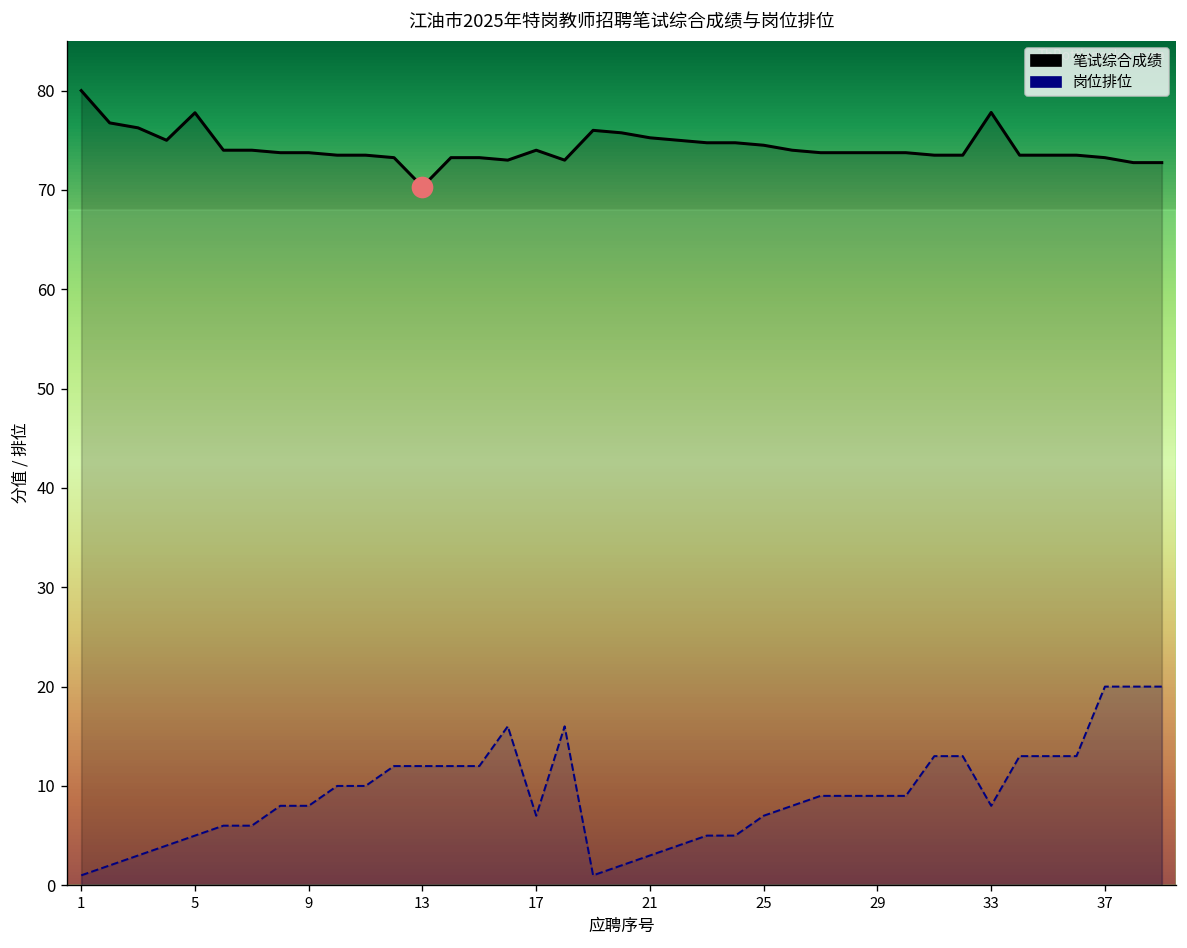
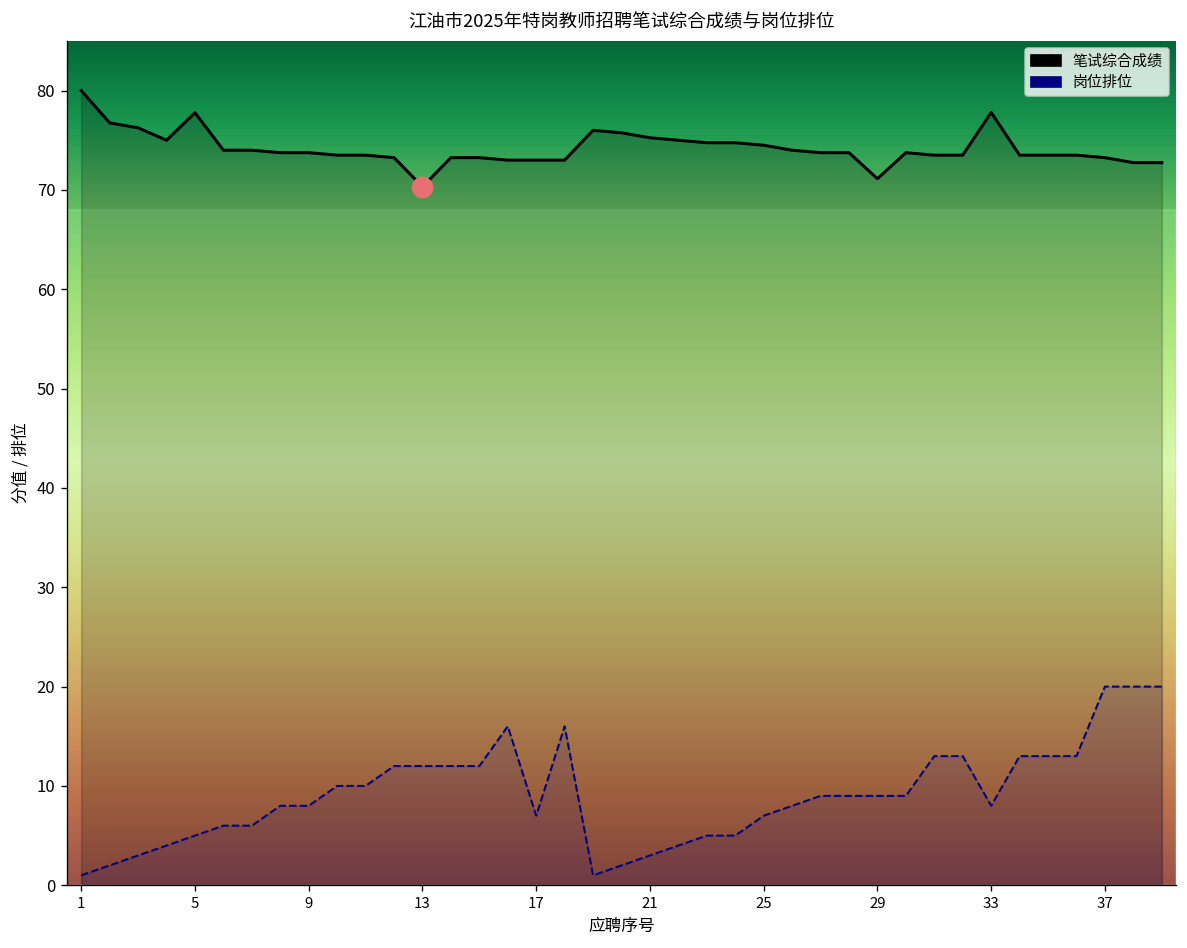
笔试综合成绩, 17: 74 -> 73
笔试综合成绩, 29: 74 -> 71
